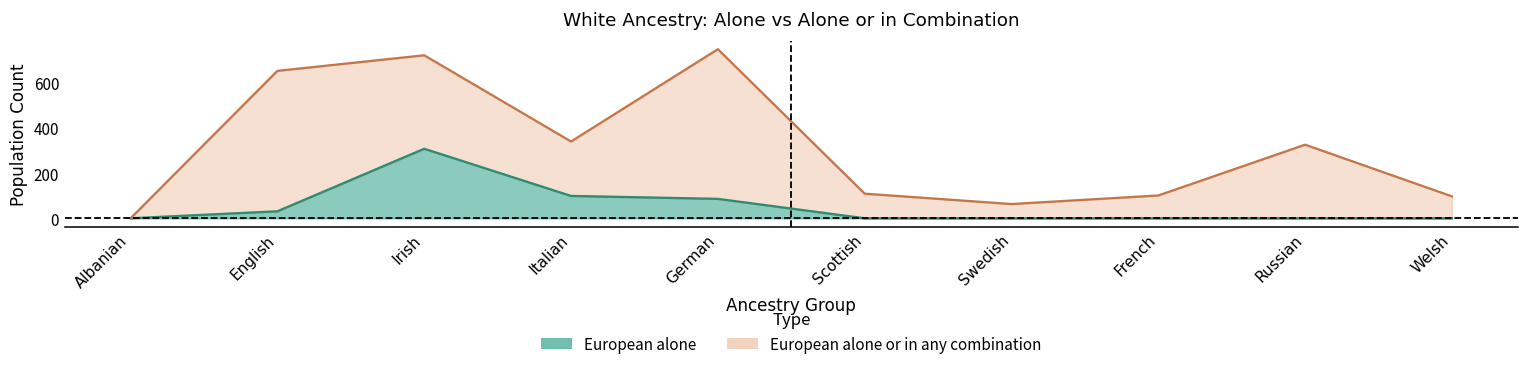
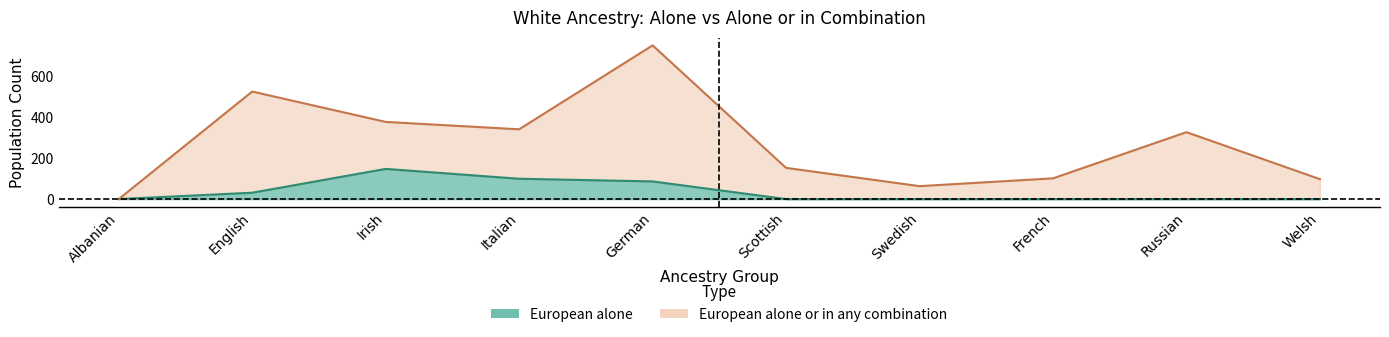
European alone or in any combination, English: 650 -> 520
European alone, Irish: 310 -> 150
European alone or in any combination, Irish: 720 -> 380
European alone or in any combination, Scottish: 110 -> 150
